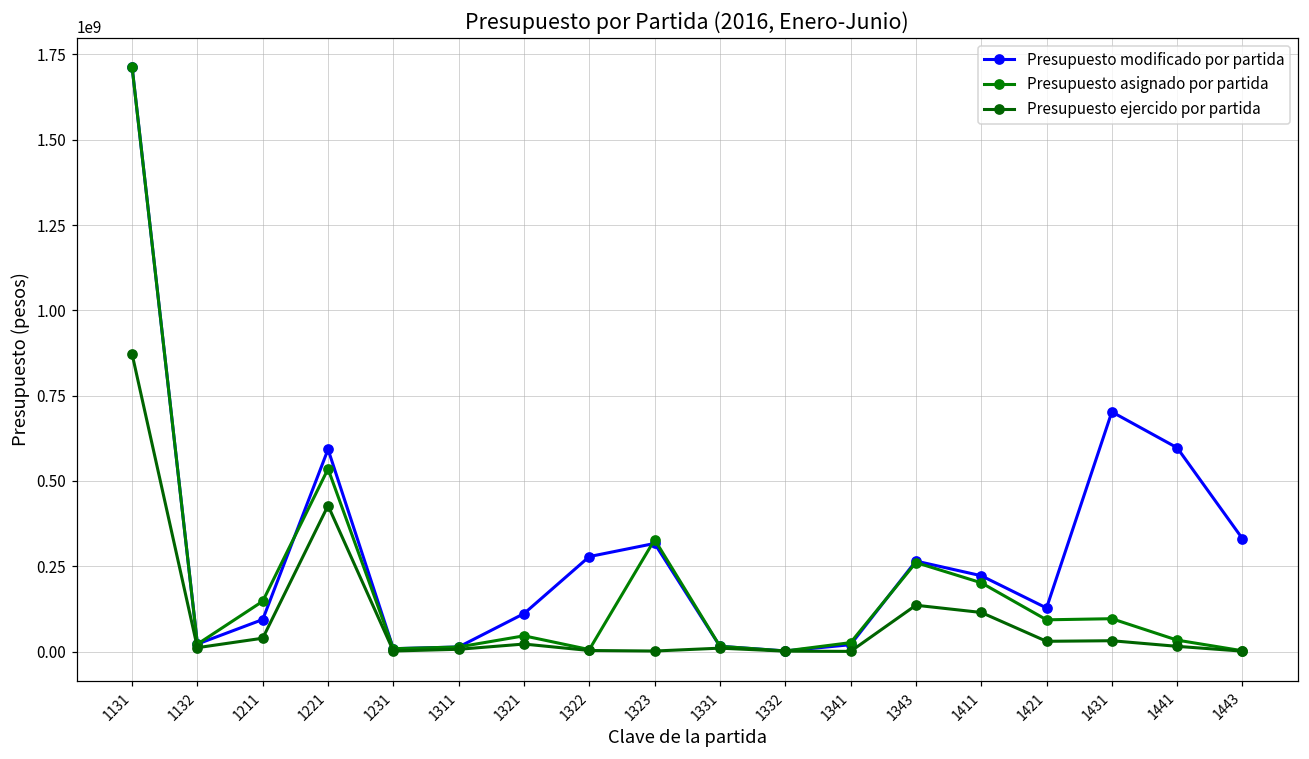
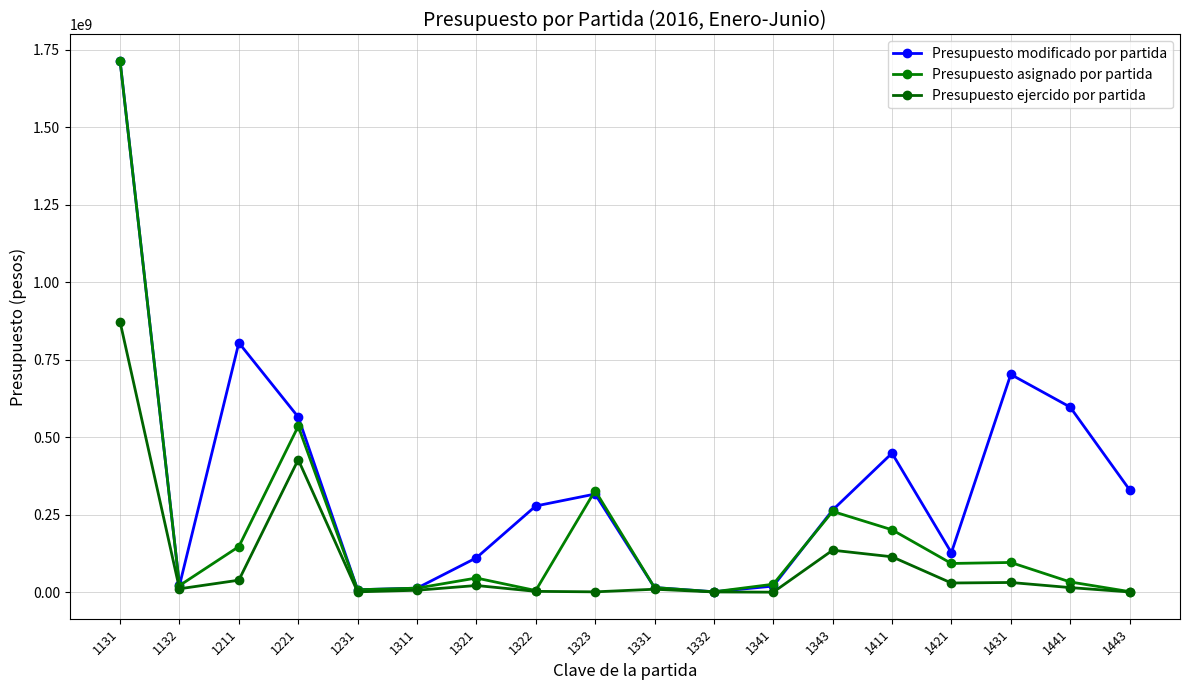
Presupuesto modificado por partida, 1211: 90000000 -> 800000000
Presupuesto modificado por partida, 1221: 590000000 -> 570000000
Presupuesto modificado por partida, 1411: 220000000 -> 450000000
